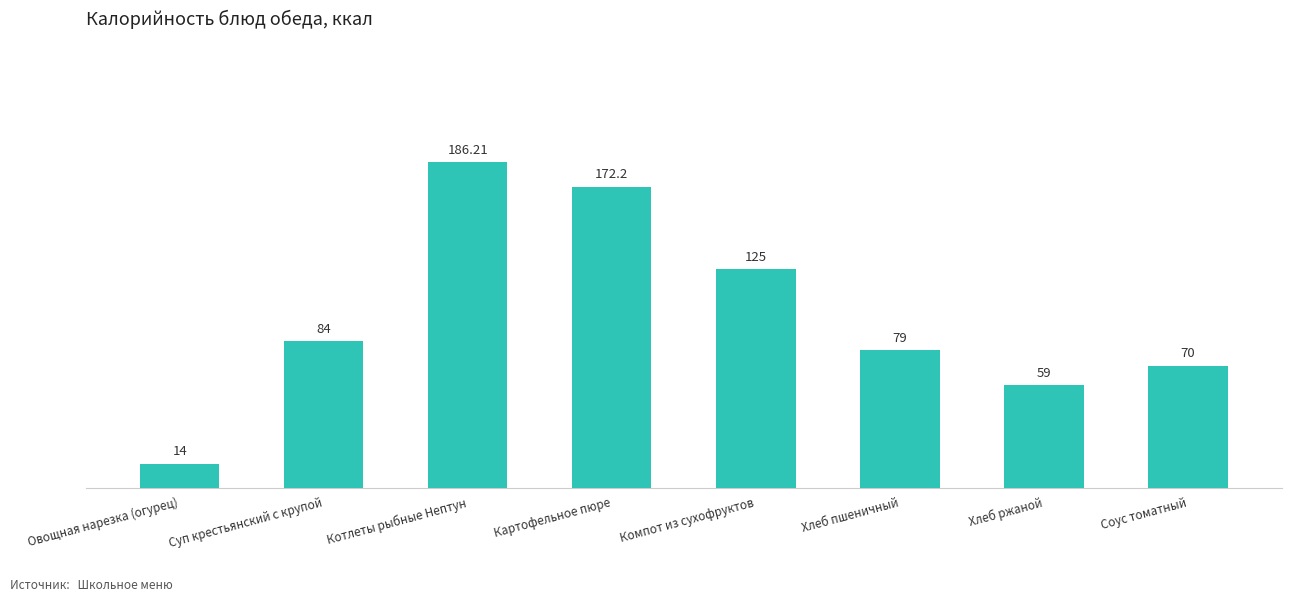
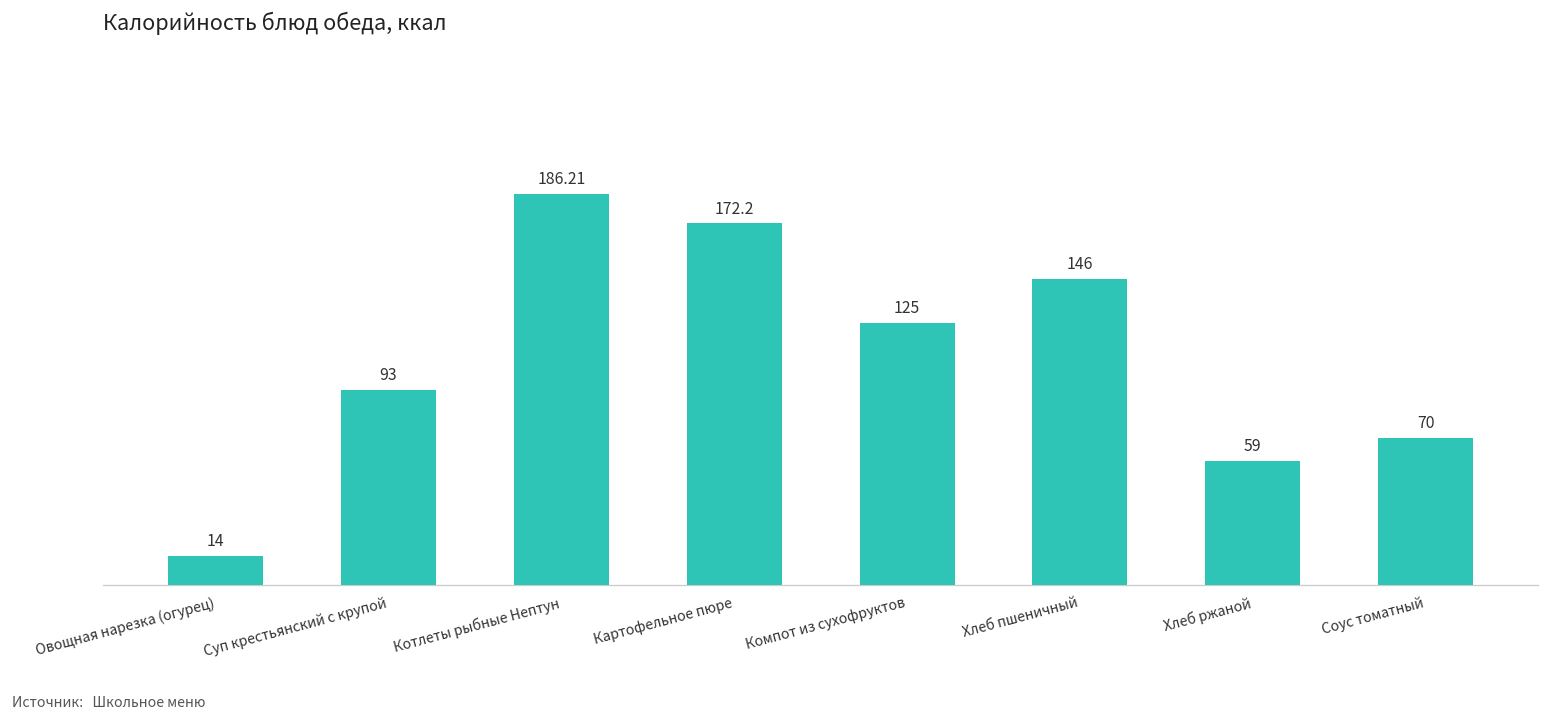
Суп крестьянский с крупой: 84 -> 93
Хлеб пшеничный: 79 -> 146
